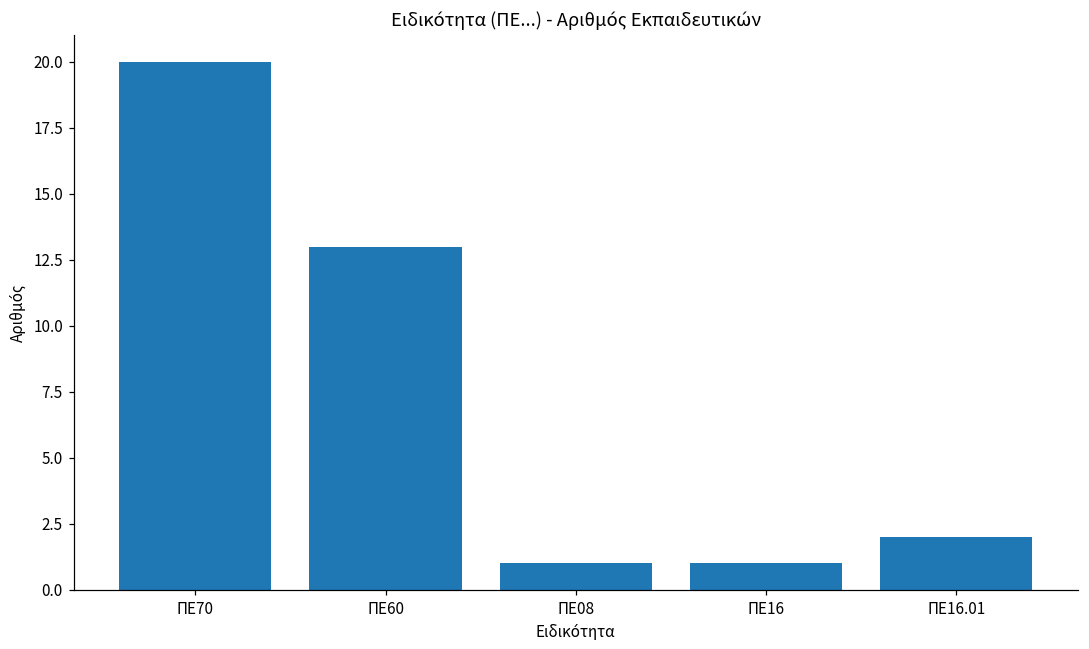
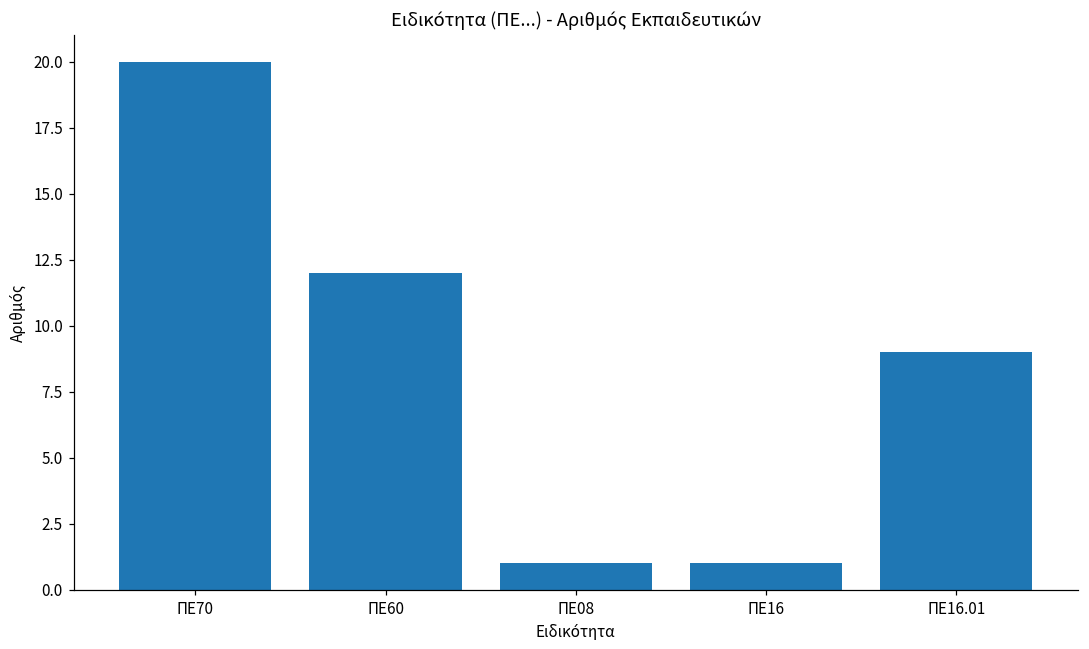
ΠΕ60: 13 -> 12
ΠΕ16.01: 2 -> 9
